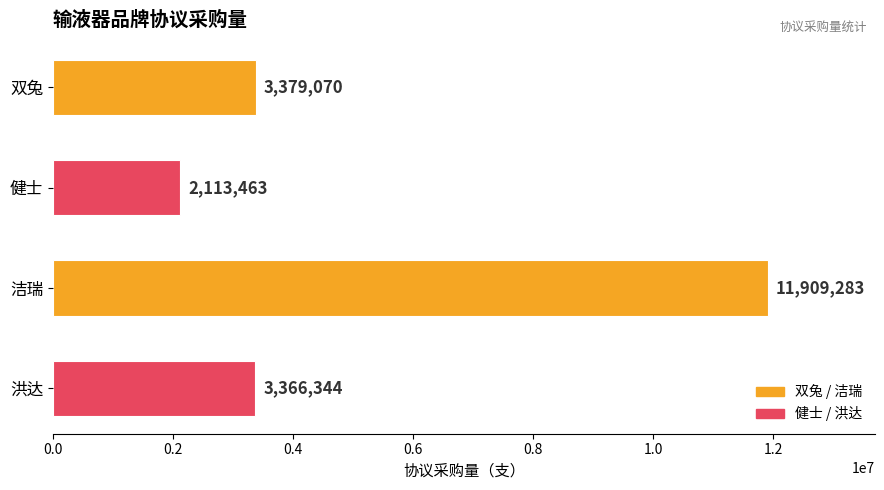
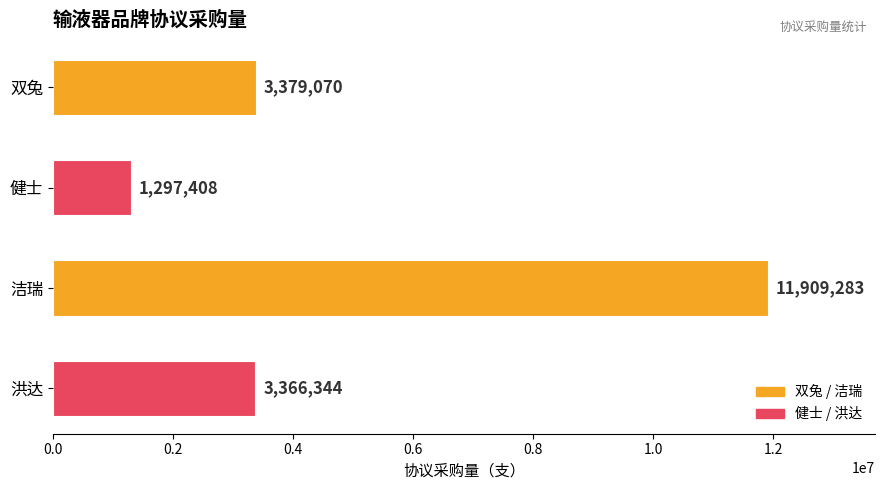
健士: 2,113,463 -> 1,297,408
